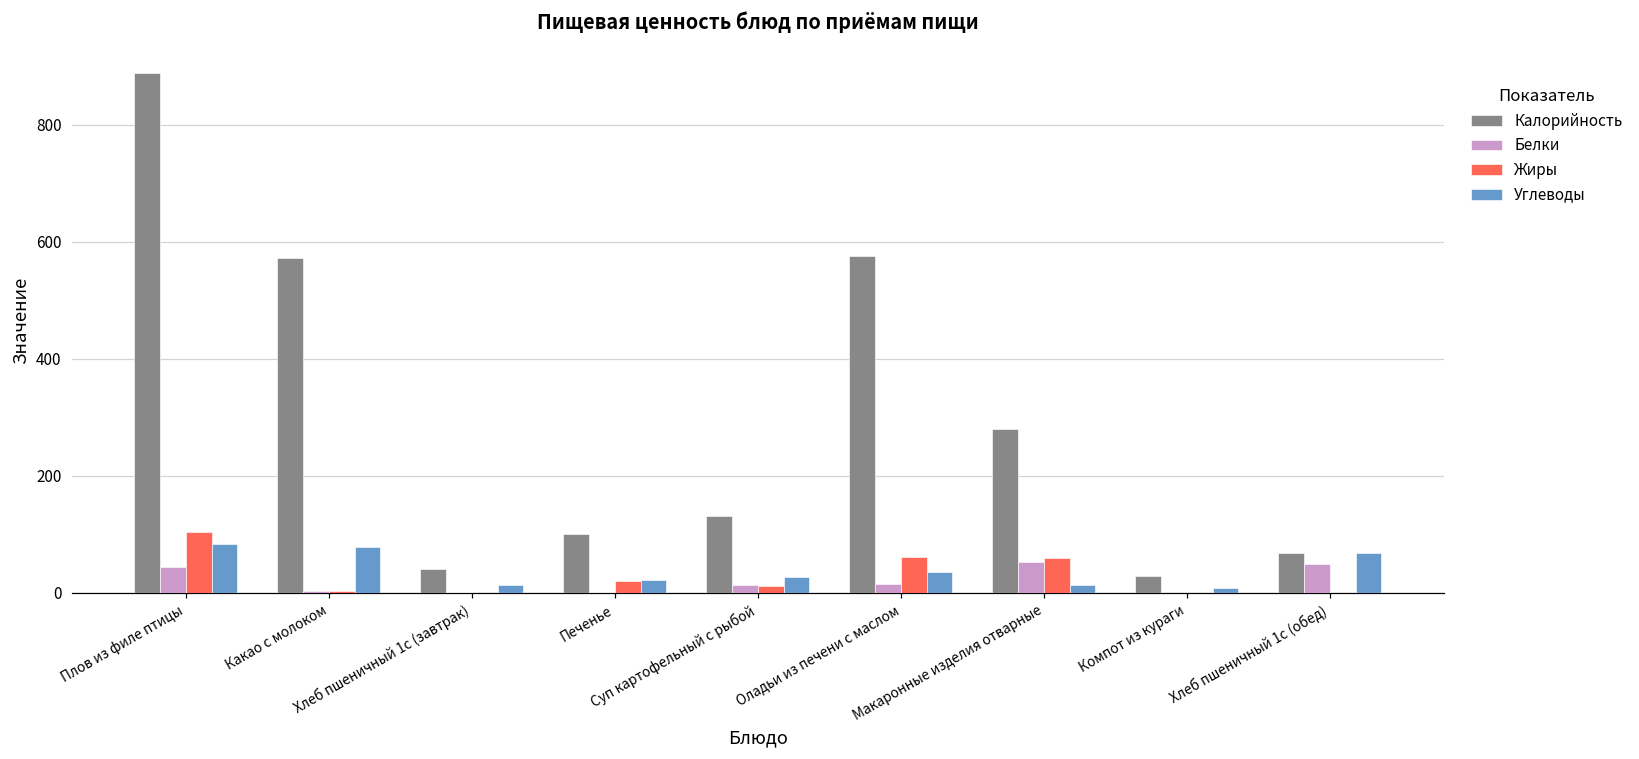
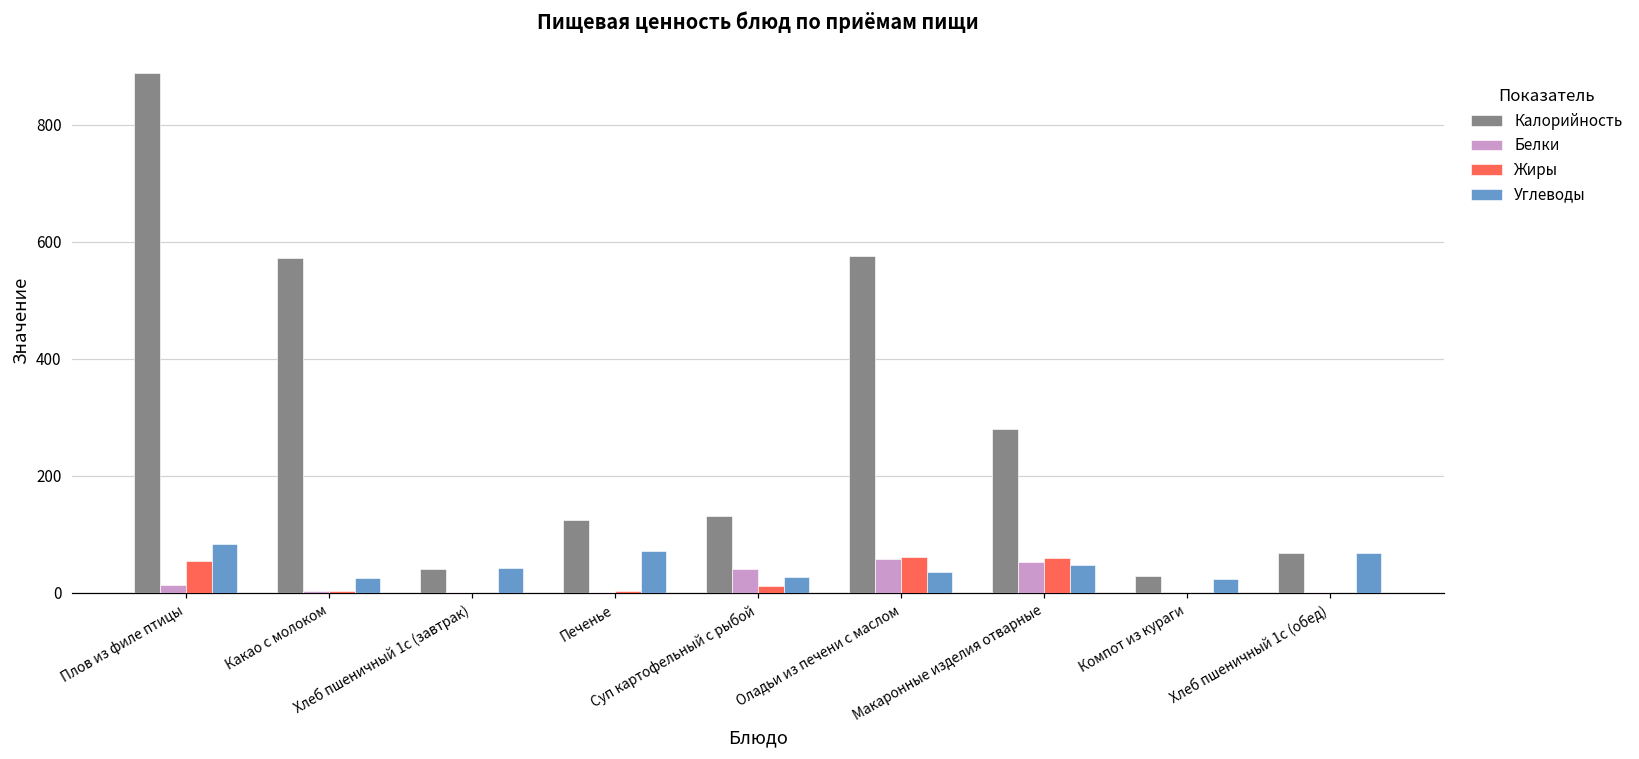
Белки, Плов из филе птицы: 40 -> 10
Жиры, Плов из филе птицы: 100 -> 50
Углеводы, Какао с молоком: 80 -> 30
Углеводы, Хлеб пшеничный 1с (завтрак): 10 -> 40
Калорийность, Печенье: 100 -> 130
Жиры, Печенье: 20 -> 0
Углеводы, Печенье: 20 -> 70
Белки, Суп картофельный с рыбой: 10 -> 40
Белки, Оладьи из печени с маслом: 20 -> 60
Углеводы, Макаронные изделия отварные: 10 -> 50
Углеводы, Компот из кураги: 10 -> 20
Белки, Хлеб пшеничный 1с (обед): 50 -> 0
